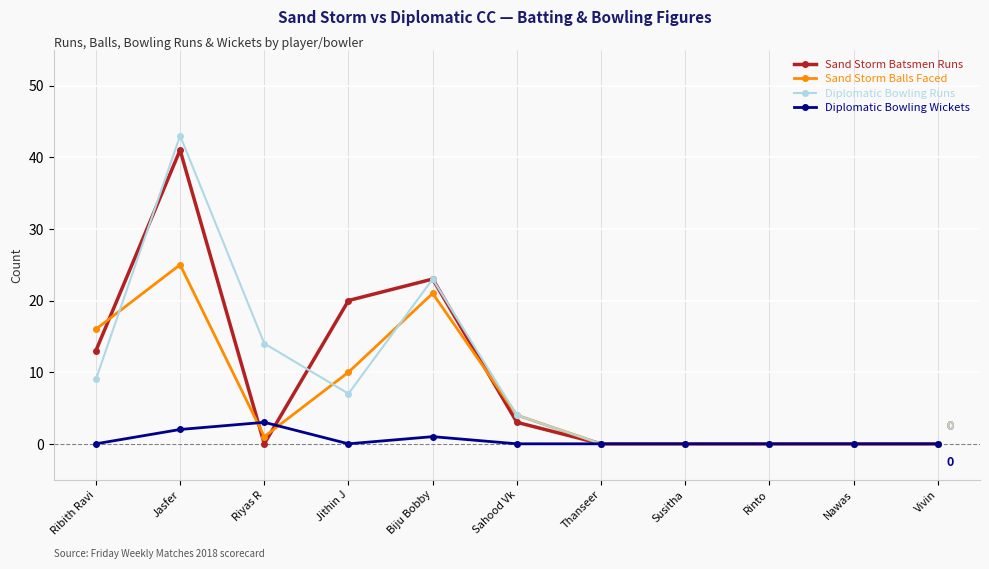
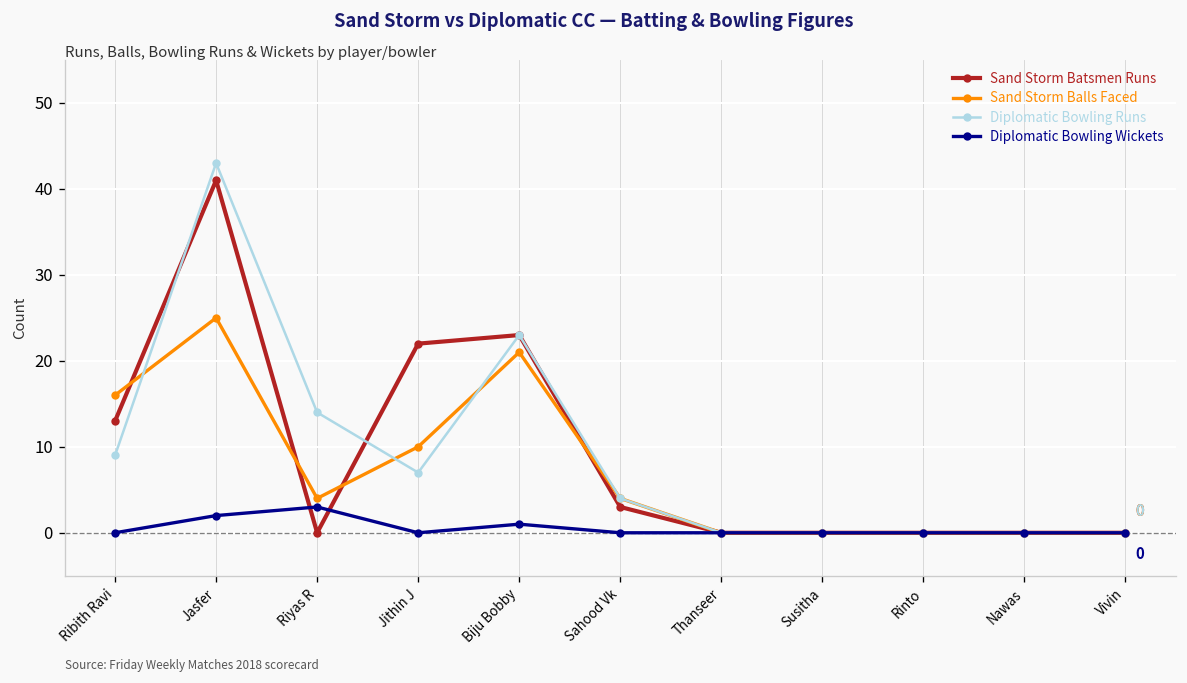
Sand Storm Balls Faced, Riyas R: 1 -> 4
Sand Storm Batsmen Runs, Jithin J: 20 -> 22
